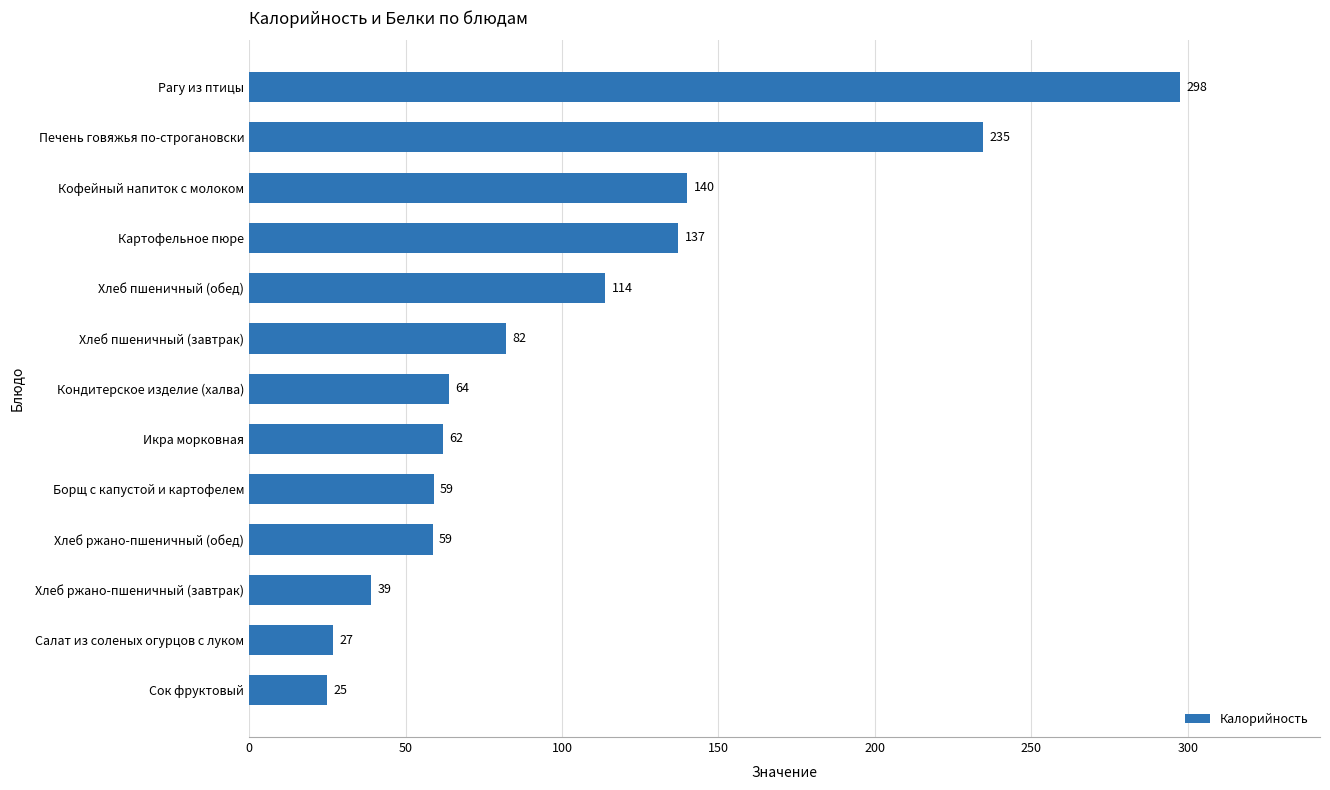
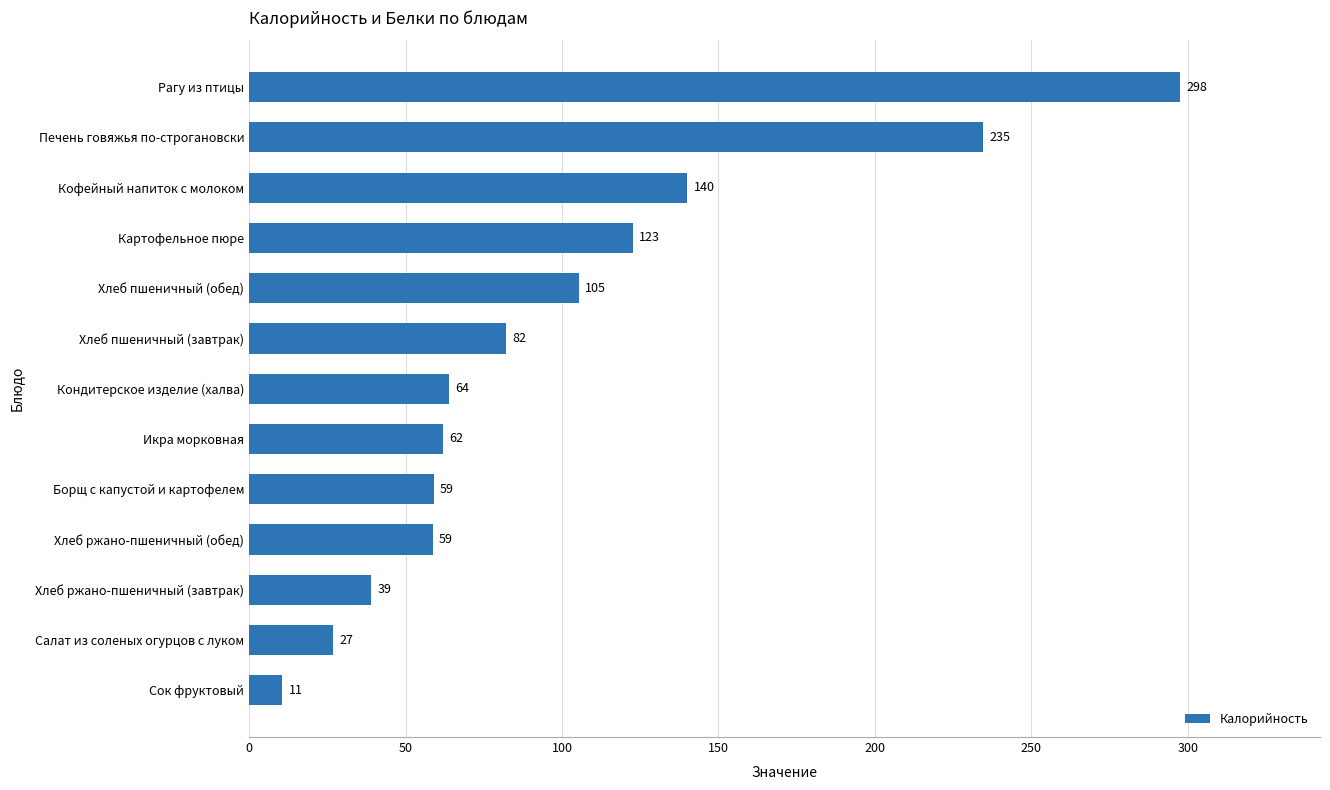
Картофельное пюре: 137 -> 123
Хлеб пшеничный (обед): 114 -> 105
Сок фруктовый: 25 -> 11
